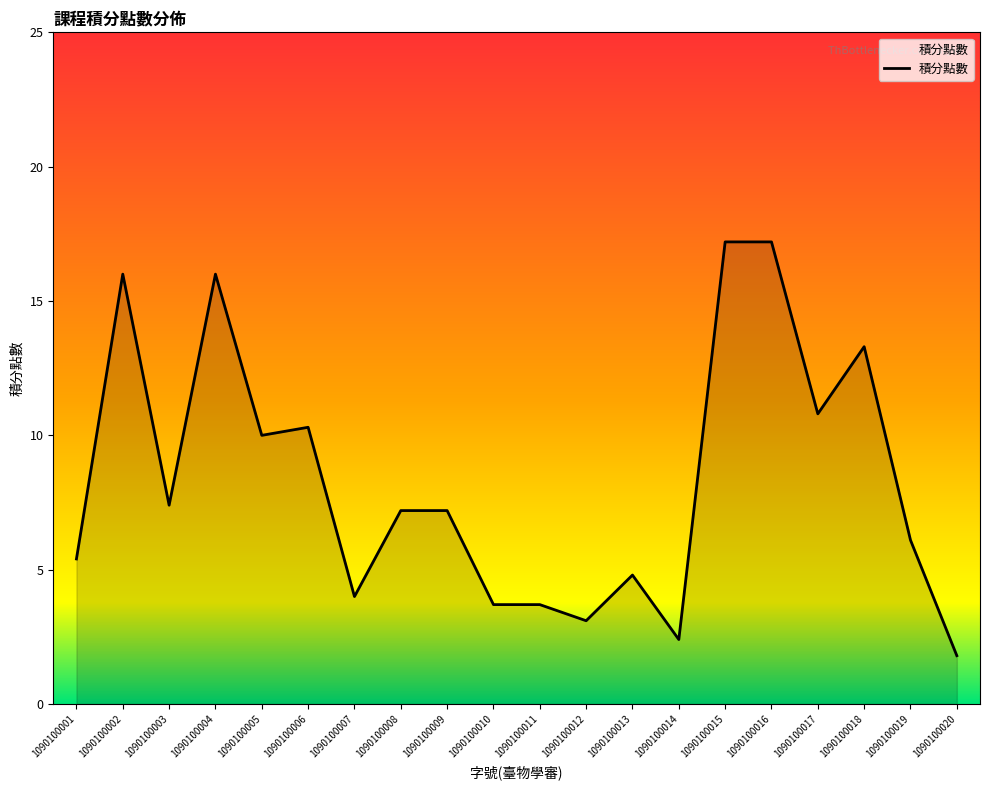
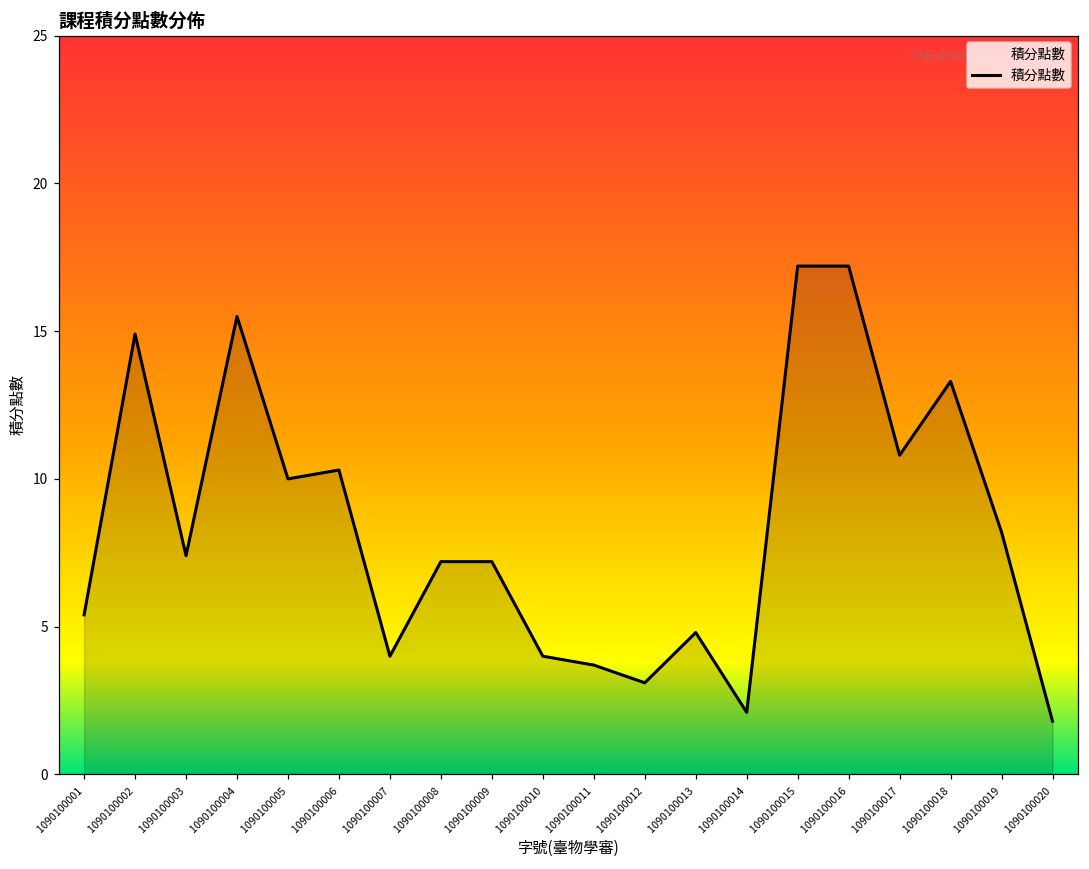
1090100002: 16.0 -> 14.9
1090100004: 16.0 -> 15.5
1090100010: 3.7 -> 4.0
1090100014: 2.4 -> 2.1
1090100019: 6.1 -> 8.2
